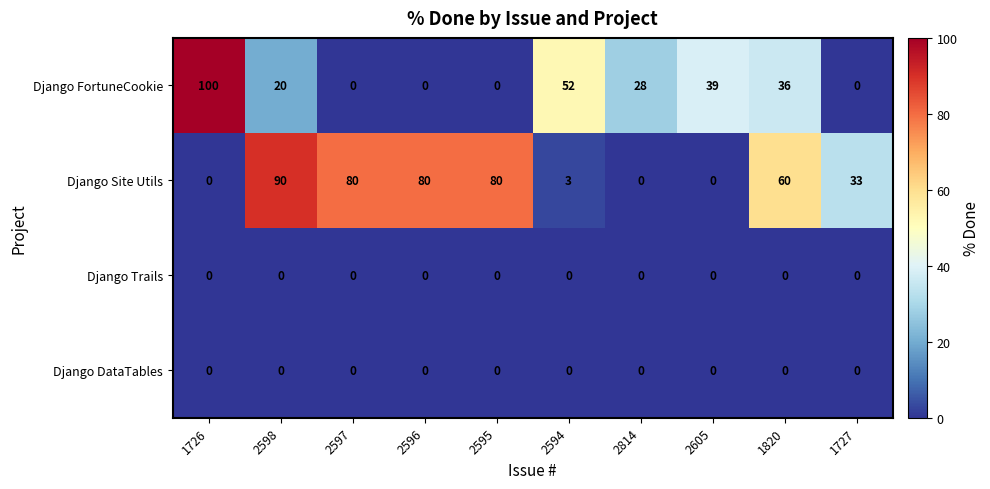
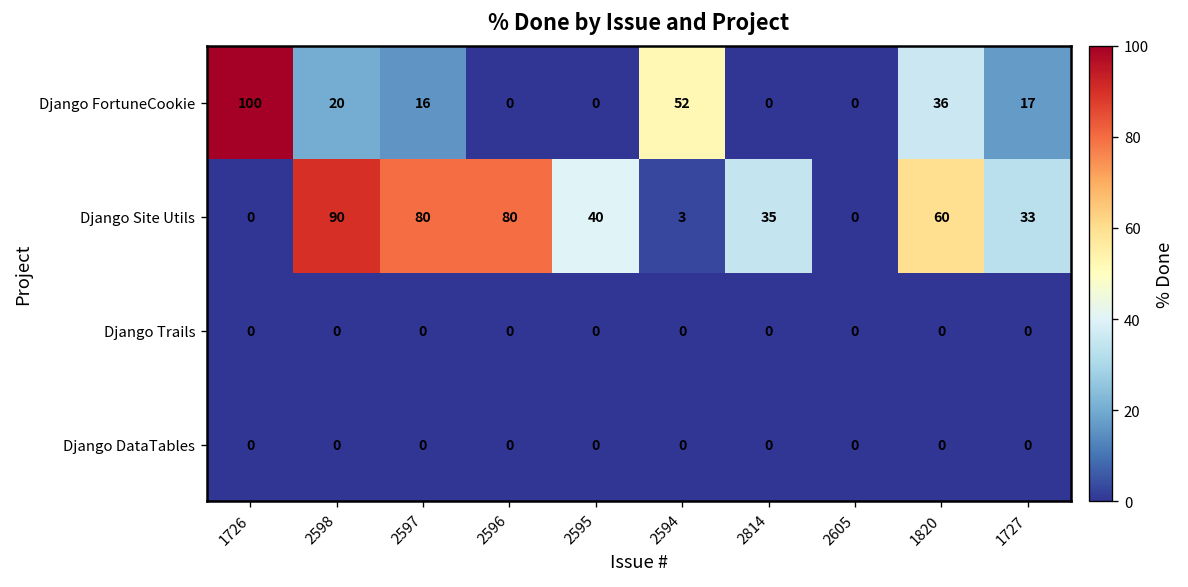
Django FortuneCookie, 2597: 0 -> 16
Django FortuneCookie, 2814: 28 -> 0
Django FortuneCookie, 2605: 39 -> 0
Django FortuneCookie, 1727: 0 -> 17
Django Site Utils, 2595: 80 -> 40
Django Site Utils, 2814: 0 -> 35
